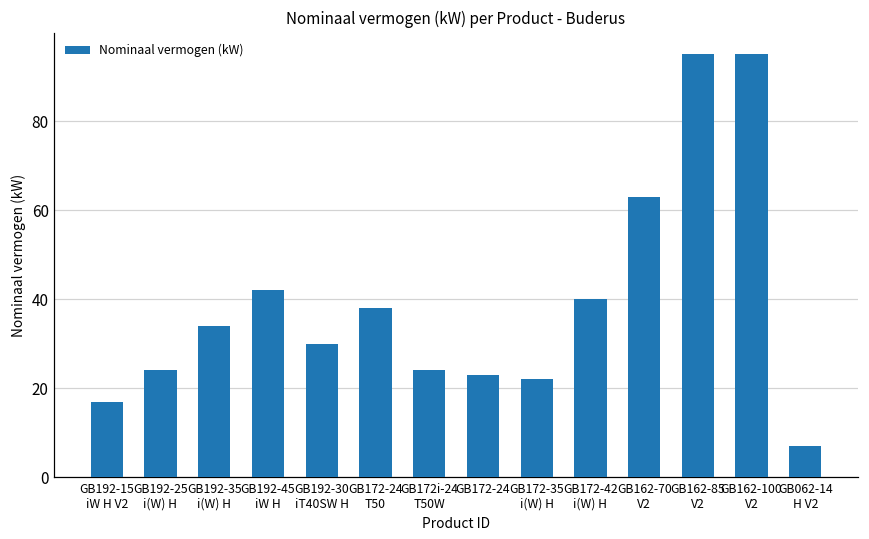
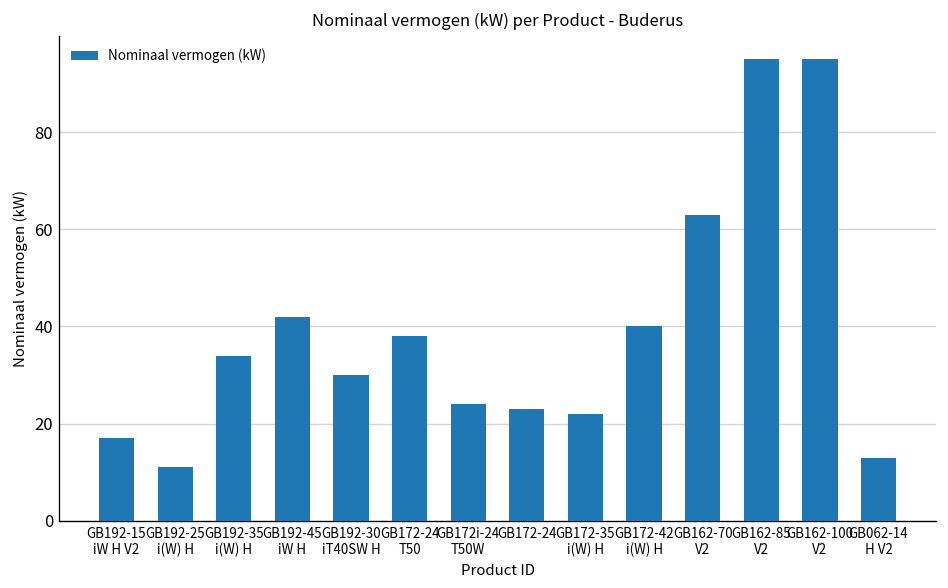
GB192-25 i(W) H: 24 -> 11
GB062-14 H V2: 7 -> 13
